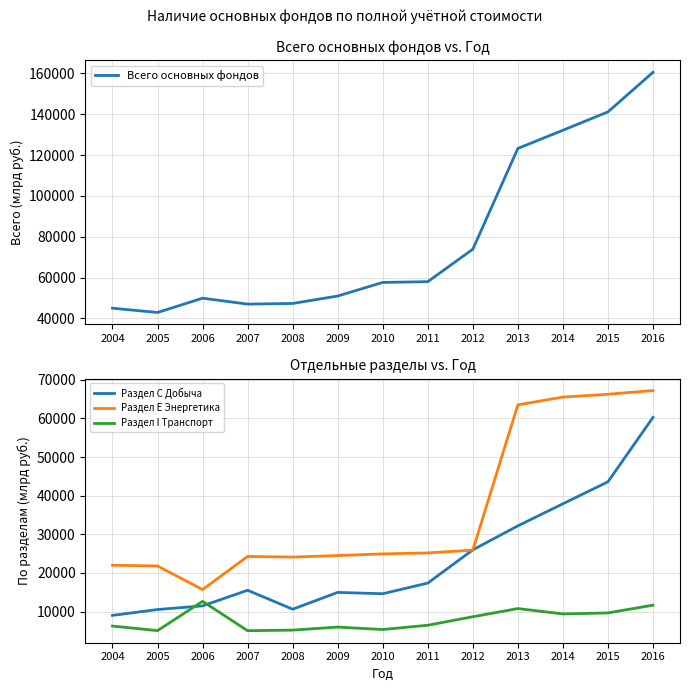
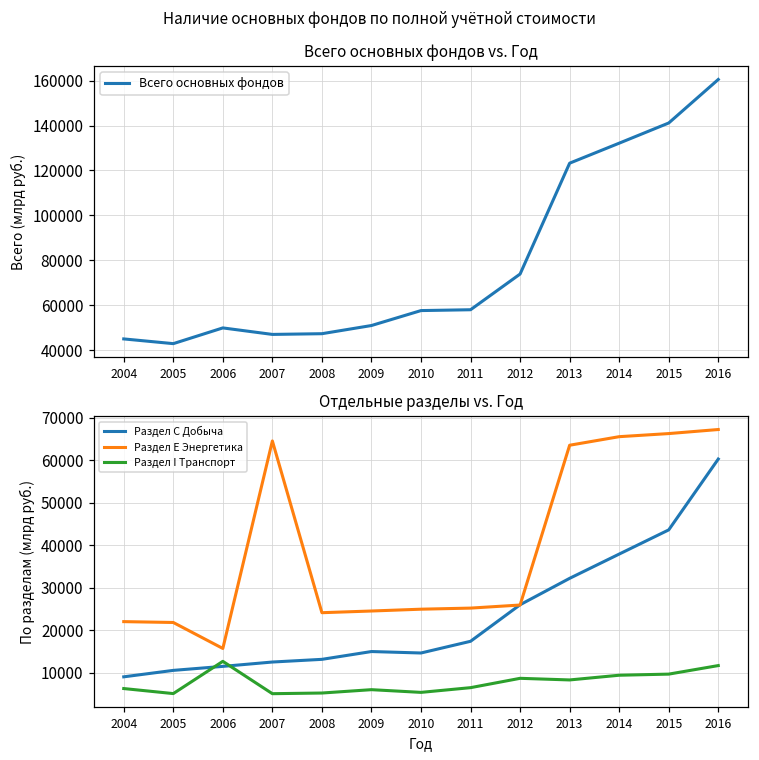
Отдельные разделы vs. Год, Раздел С Добыча, 2007: 16000 -> 12000
Отдельные разделы vs. Год, Раздел Е Энергетика, 2007: 24000 -> 65000
Отдельные разделы vs. Год, Раздел С Добыча, 2008: 11000 -> 13000
Отдельные разделы vs. Год, Раздел I Транспорт, 2013: 11000 -> 8000
